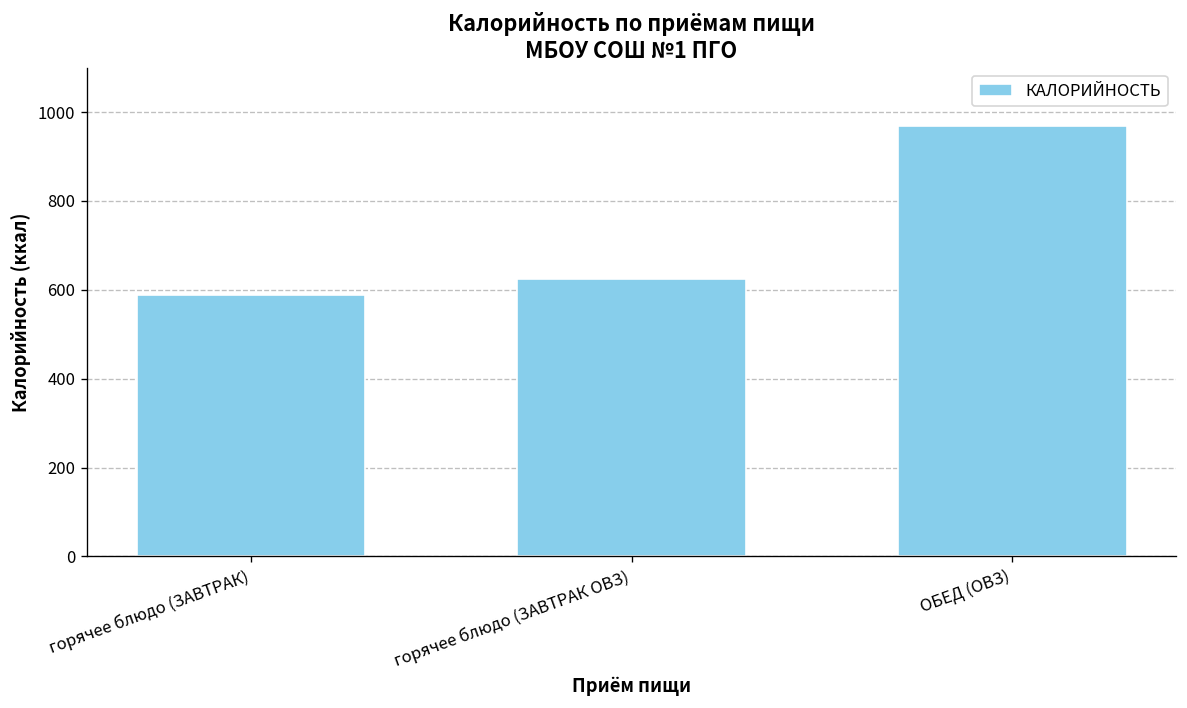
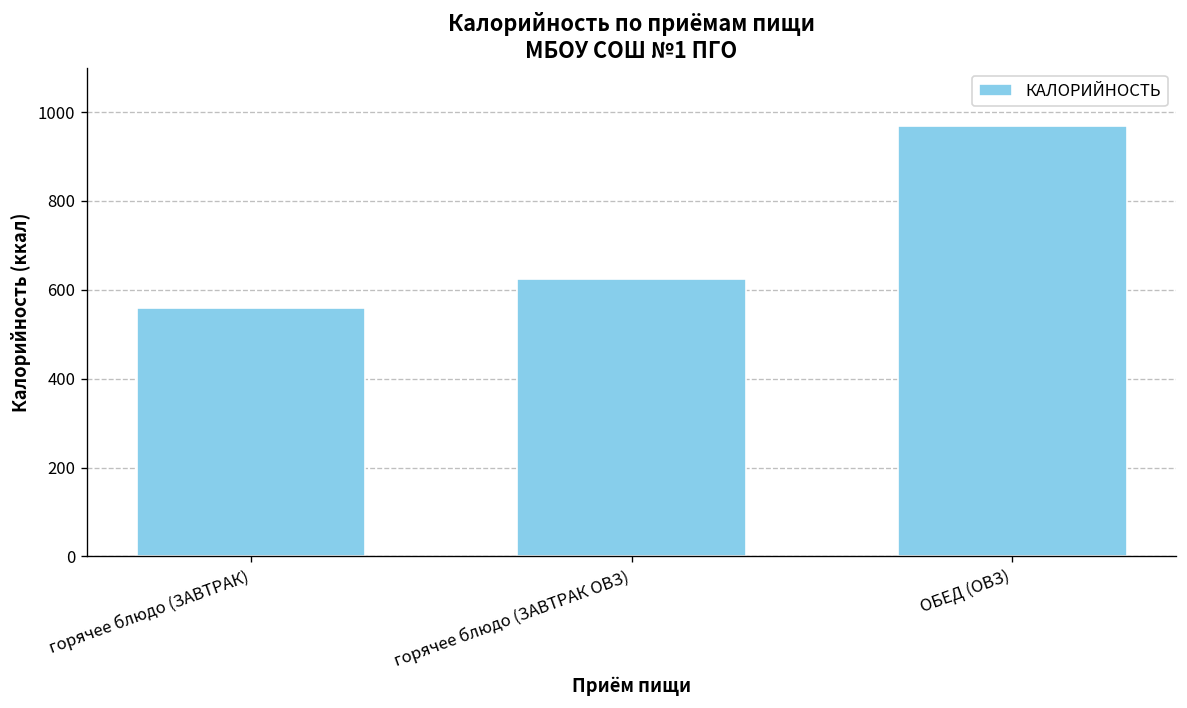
горячее блюдо (ЗАВТРАК): 590 -> 560
